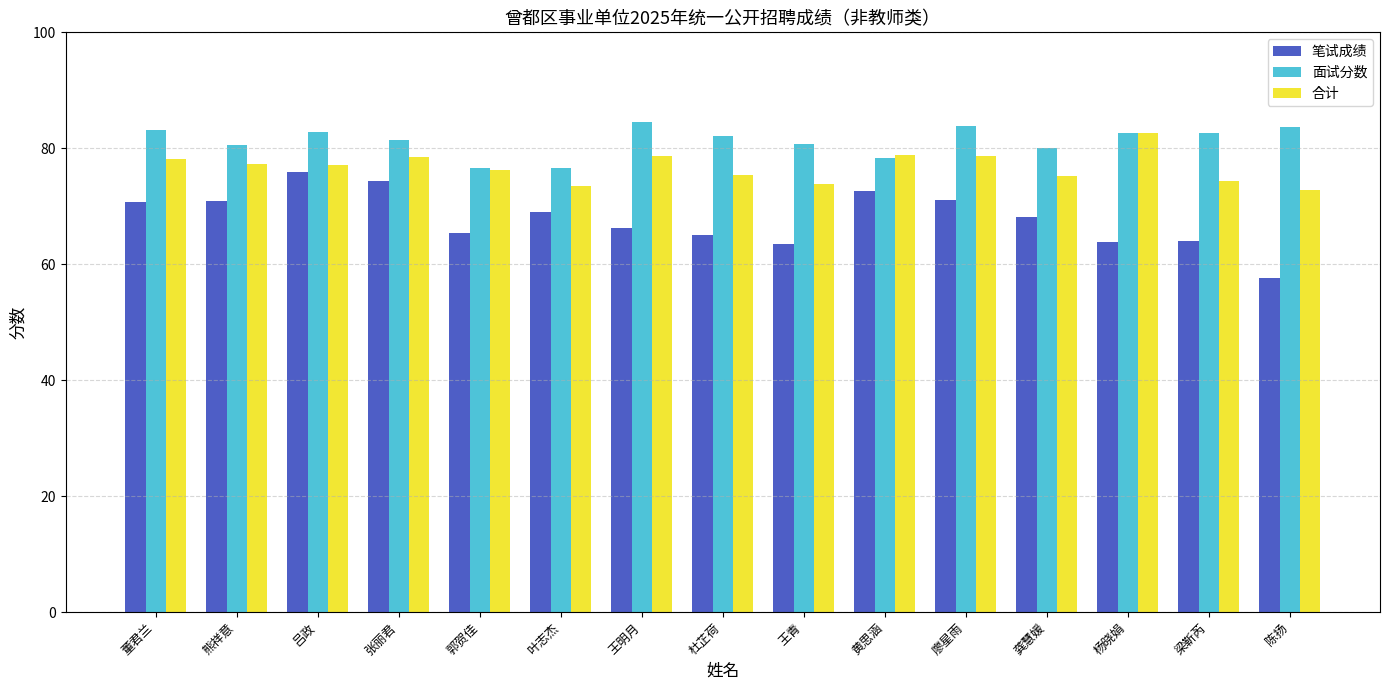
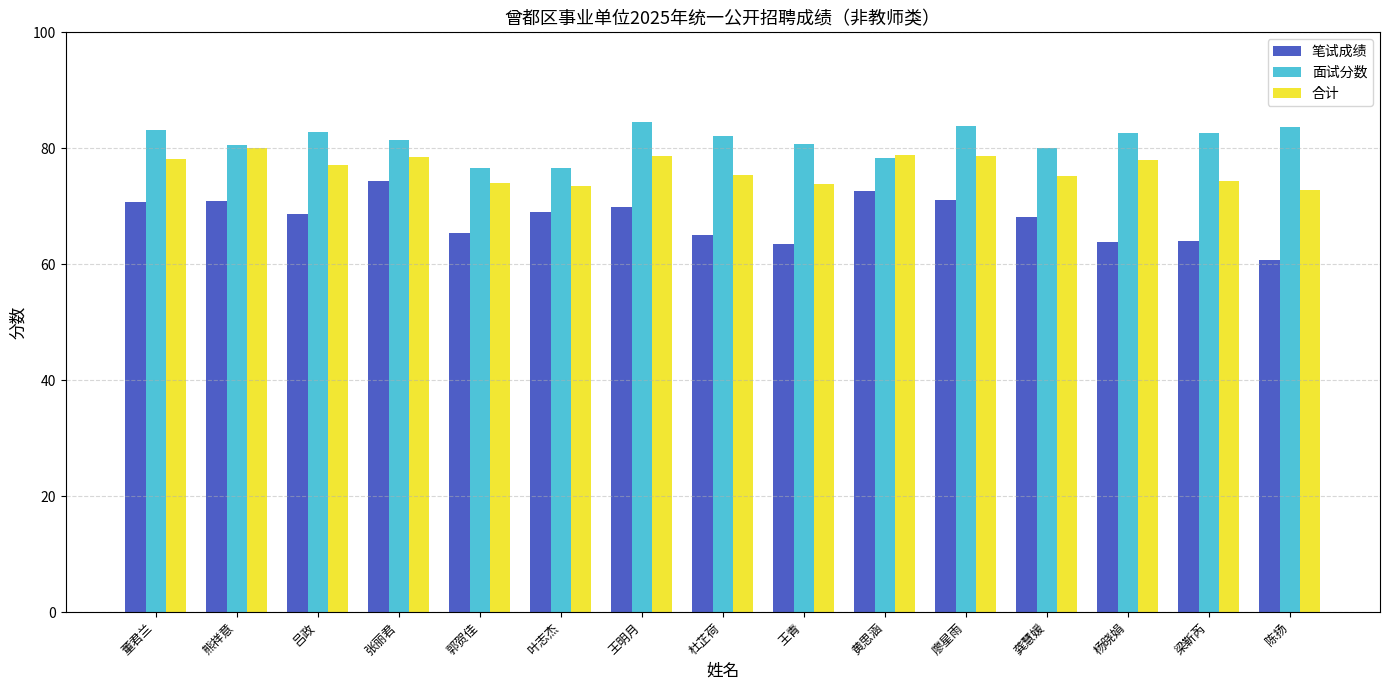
合计, 熊祥意: 77 -> 80
笔试成绩, 吕政: 76 -> 69
合计, 郭贺佳: 76 -> 74
笔试成绩, 王明月: 66 -> 70
合计, 杨晓娟: 83 -> 78
笔试成绩, 陈扬: 58 -> 61
